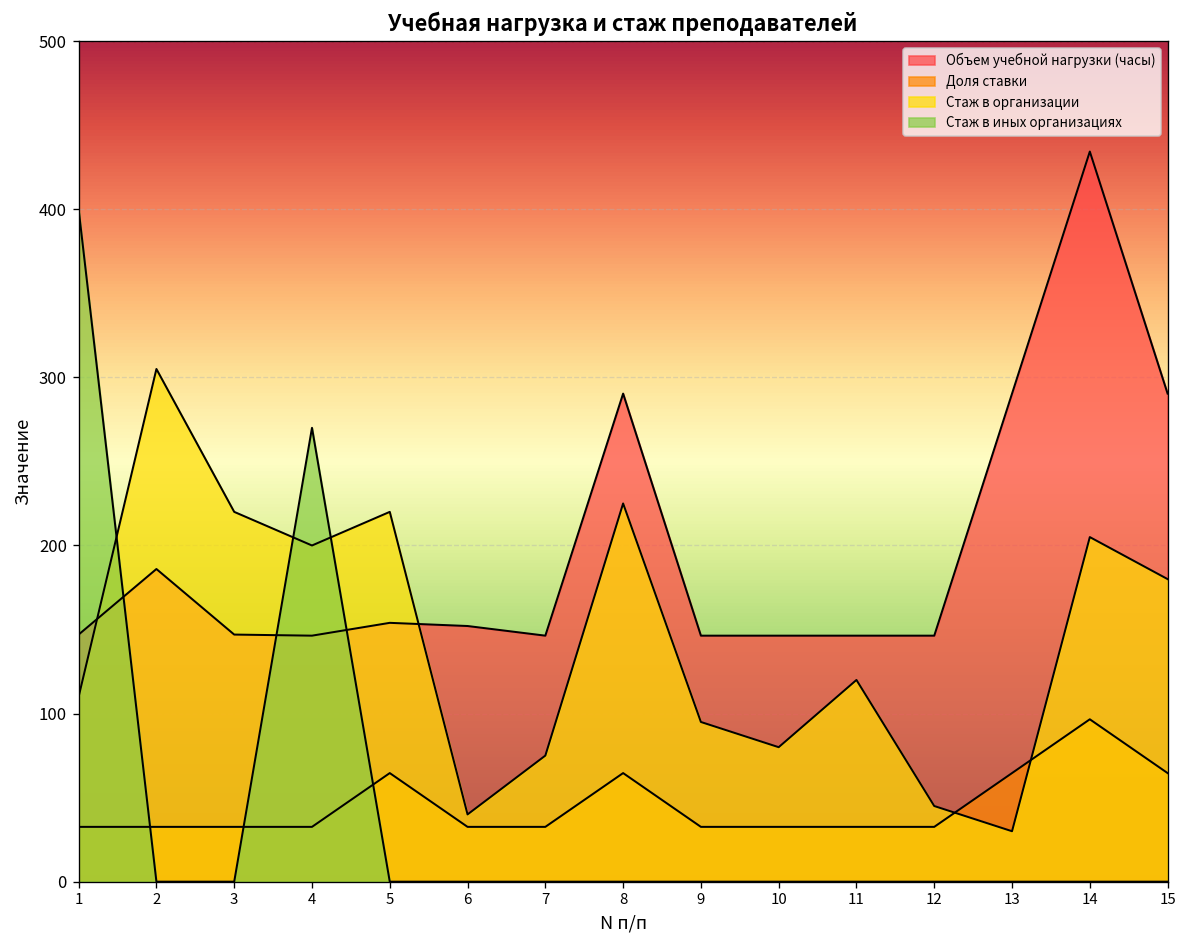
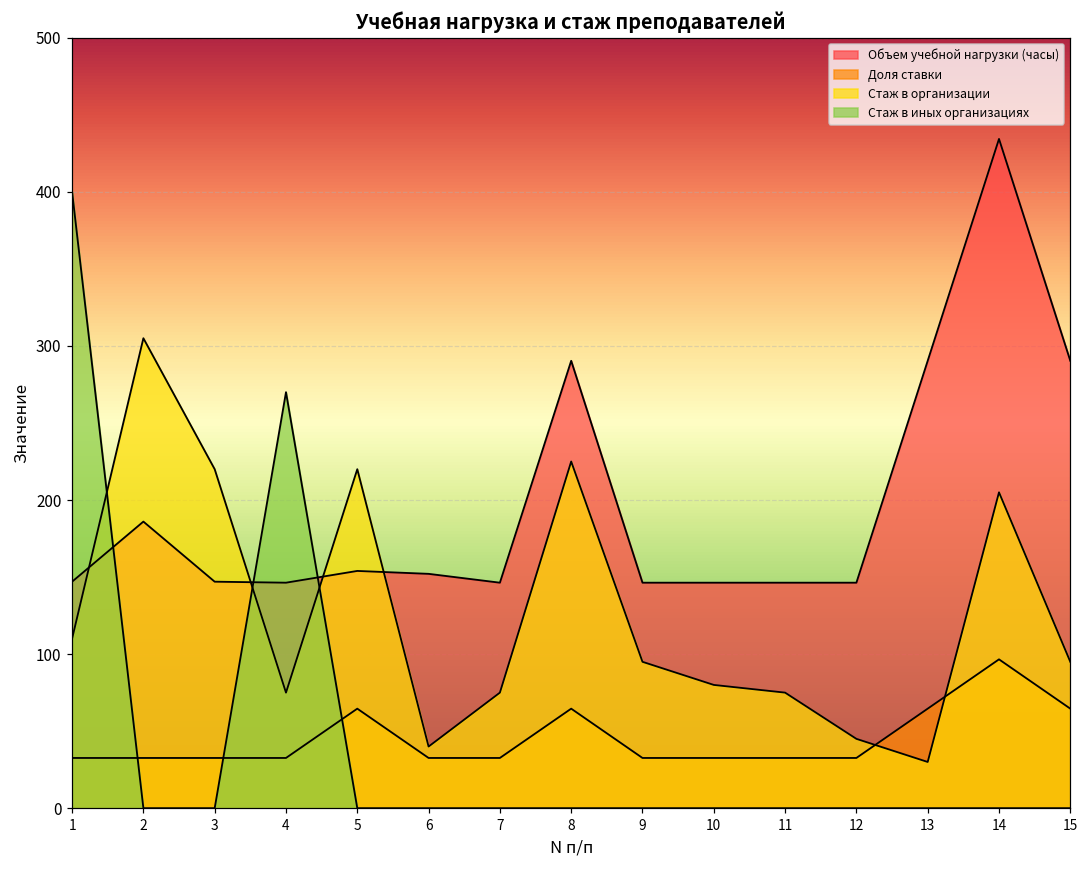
Стаж в организации, 4: 200 -> 75
Стаж в организации, 11: 120 -> 75
Стаж в организации, 15: 180 -> 95
